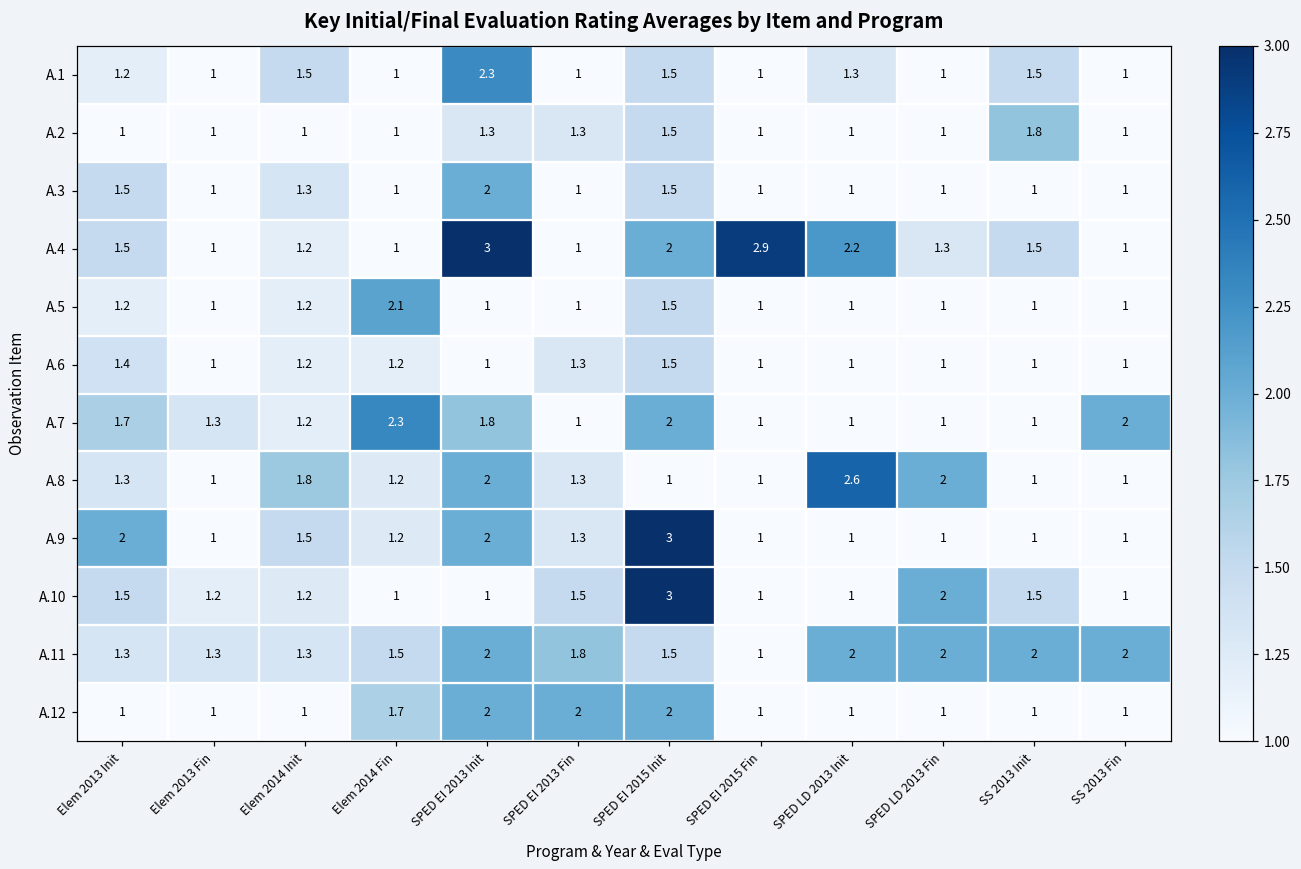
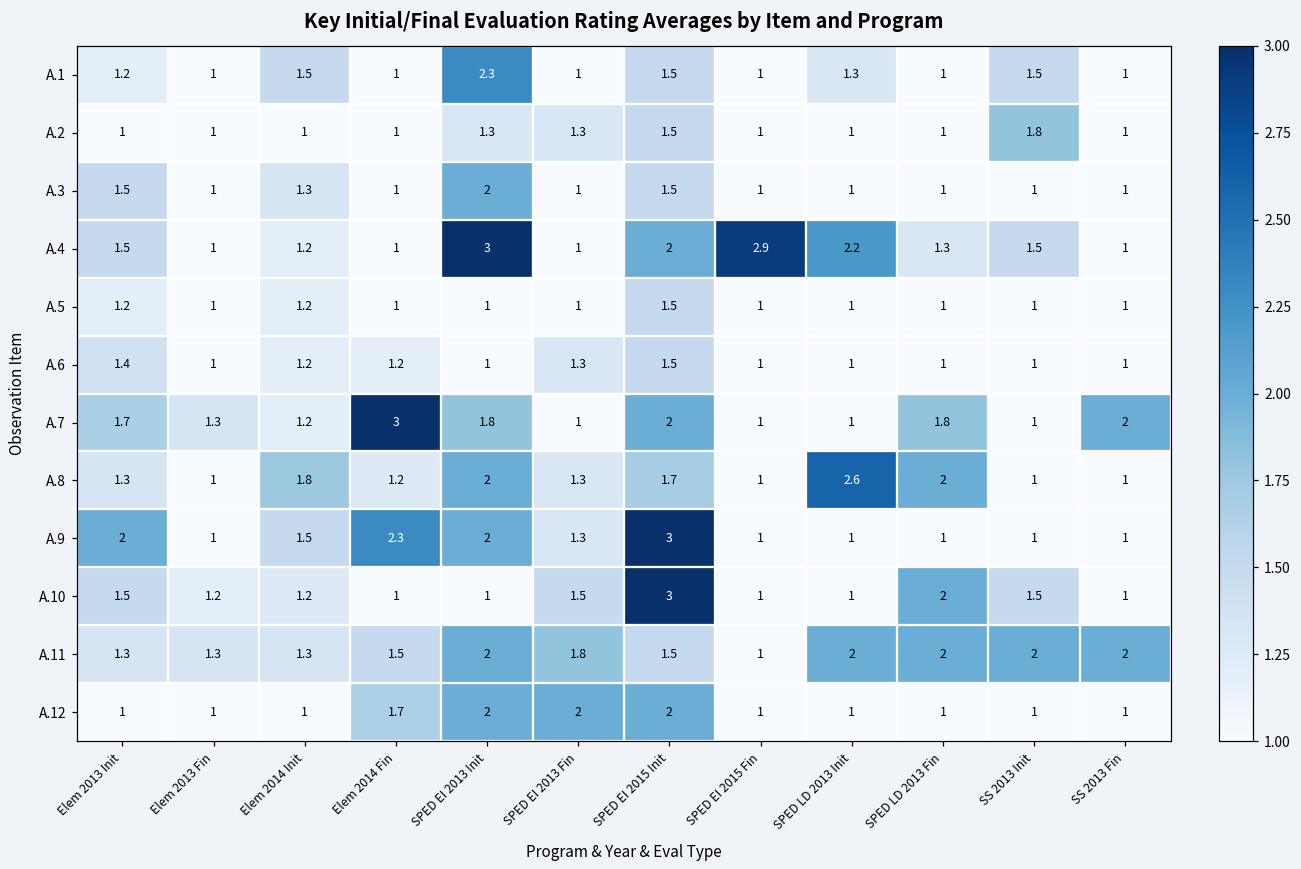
A.5, Elem 2014 Fin: 2.1 -> 1
A.7, Elem 2014 Fin: 2.3 -> 3
A.7, SPED LD 2013 Fin: 1 -> 1.8
A.8, SPED EI 2015 Init: 1 -> 1.7
A.9, Elem 2014 Fin: 1.2 -> 2.3
